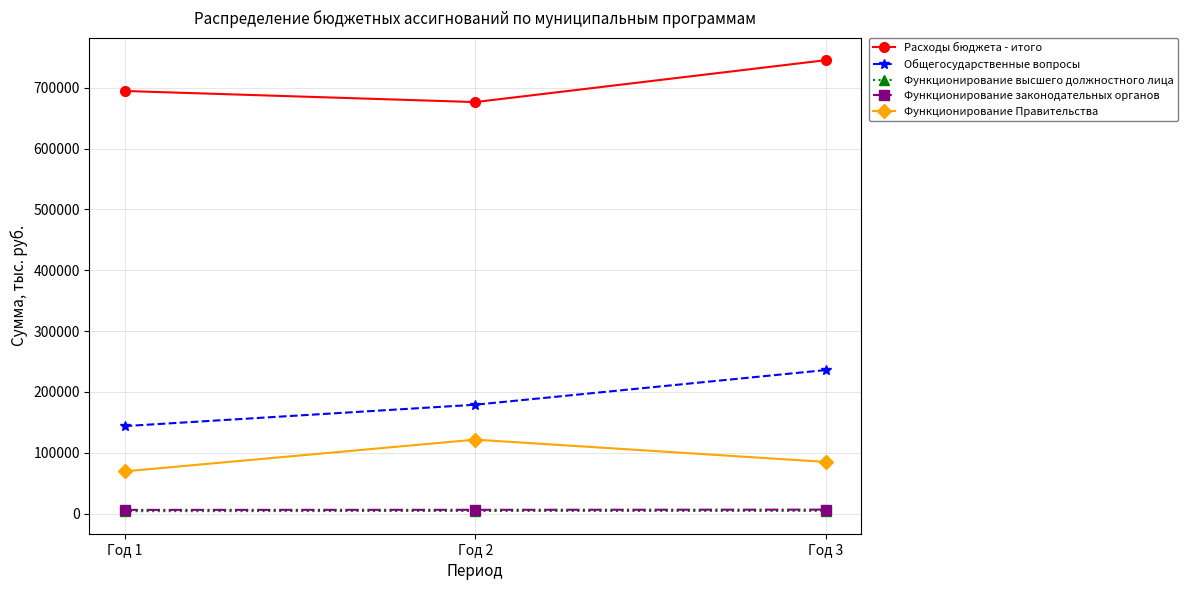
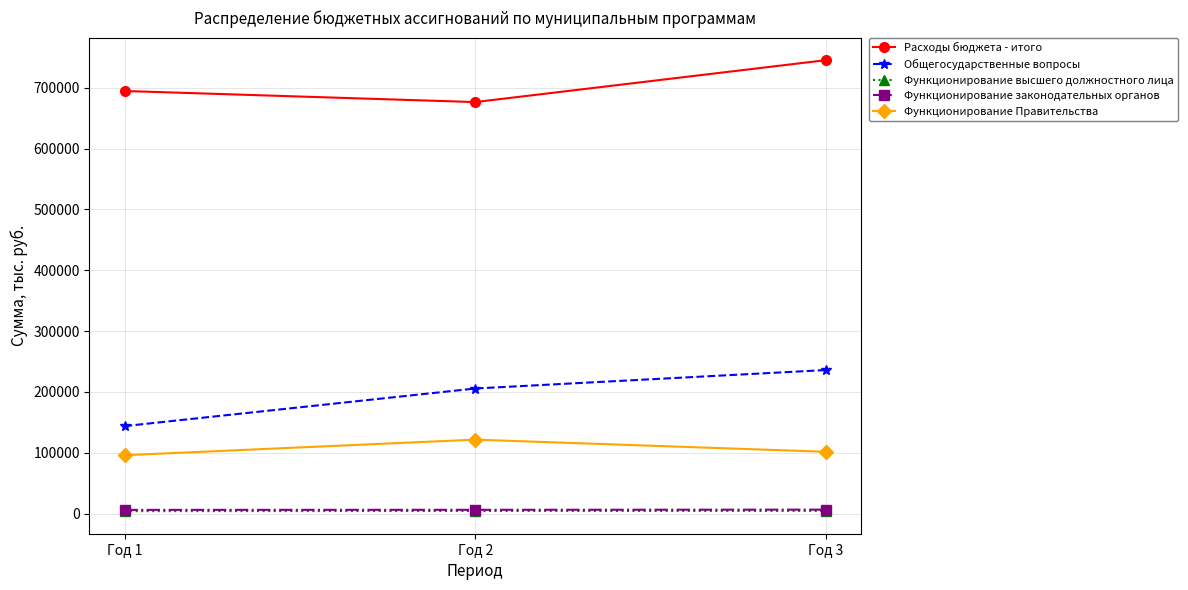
Функционирование Правительства, Год 1: 70000 -> 100000
Общегосударственные вопросы, Год 2: 180000 -> 210000
Функционирование Правительства, Год 3: 90000 -> 100000
